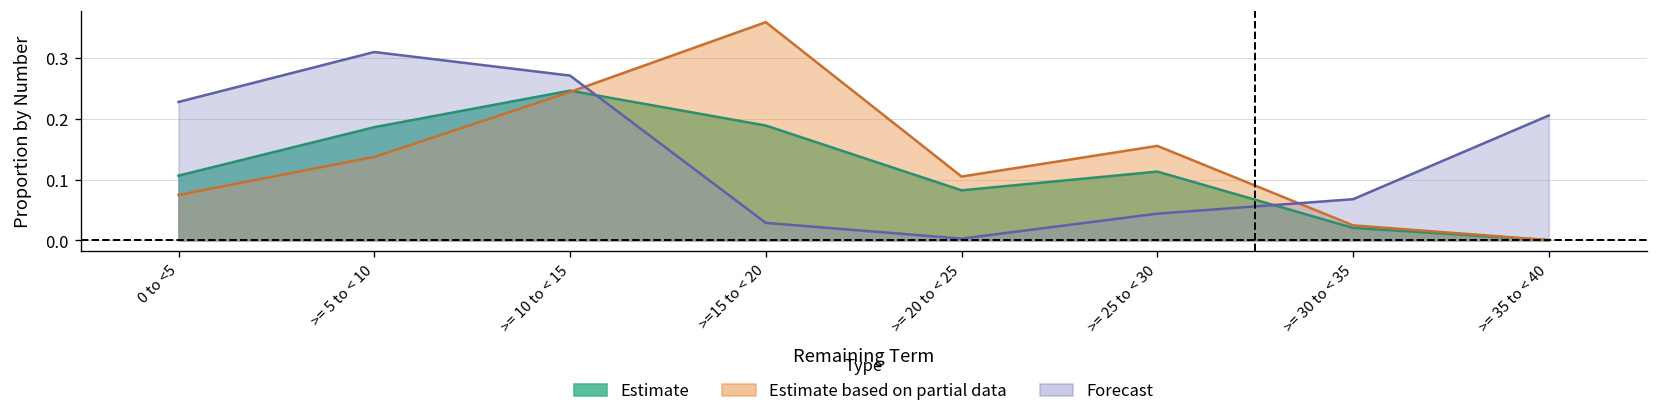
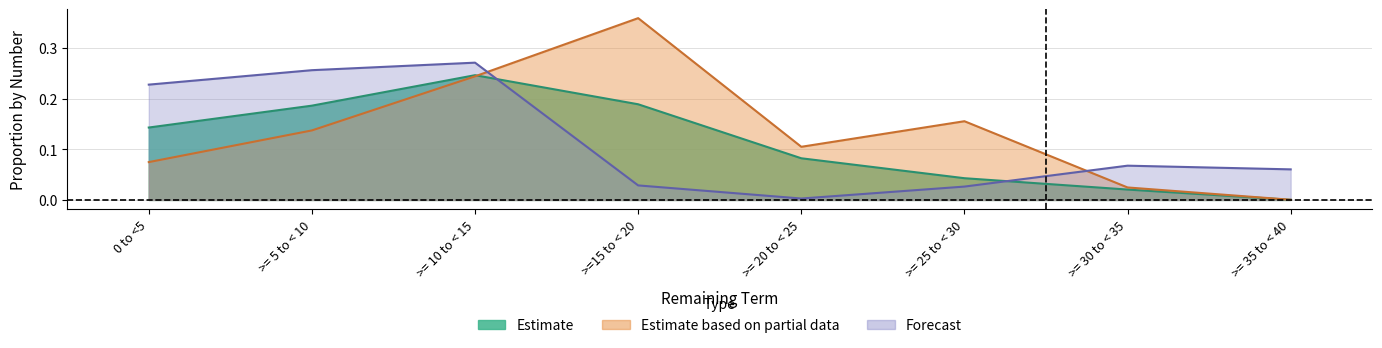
Estimate, 0 to <5: 0.11 -> 0.14
Forecast, >= 5 to < 10: 0.31 -> 0.26
Estimate, >= 25 to < 30: 0.11 -> 0.04
Forecast, >= 25 to < 30: 0.04 -> 0.03
Forecast, >= 35 to < 40: 0.21 -> 0.06
